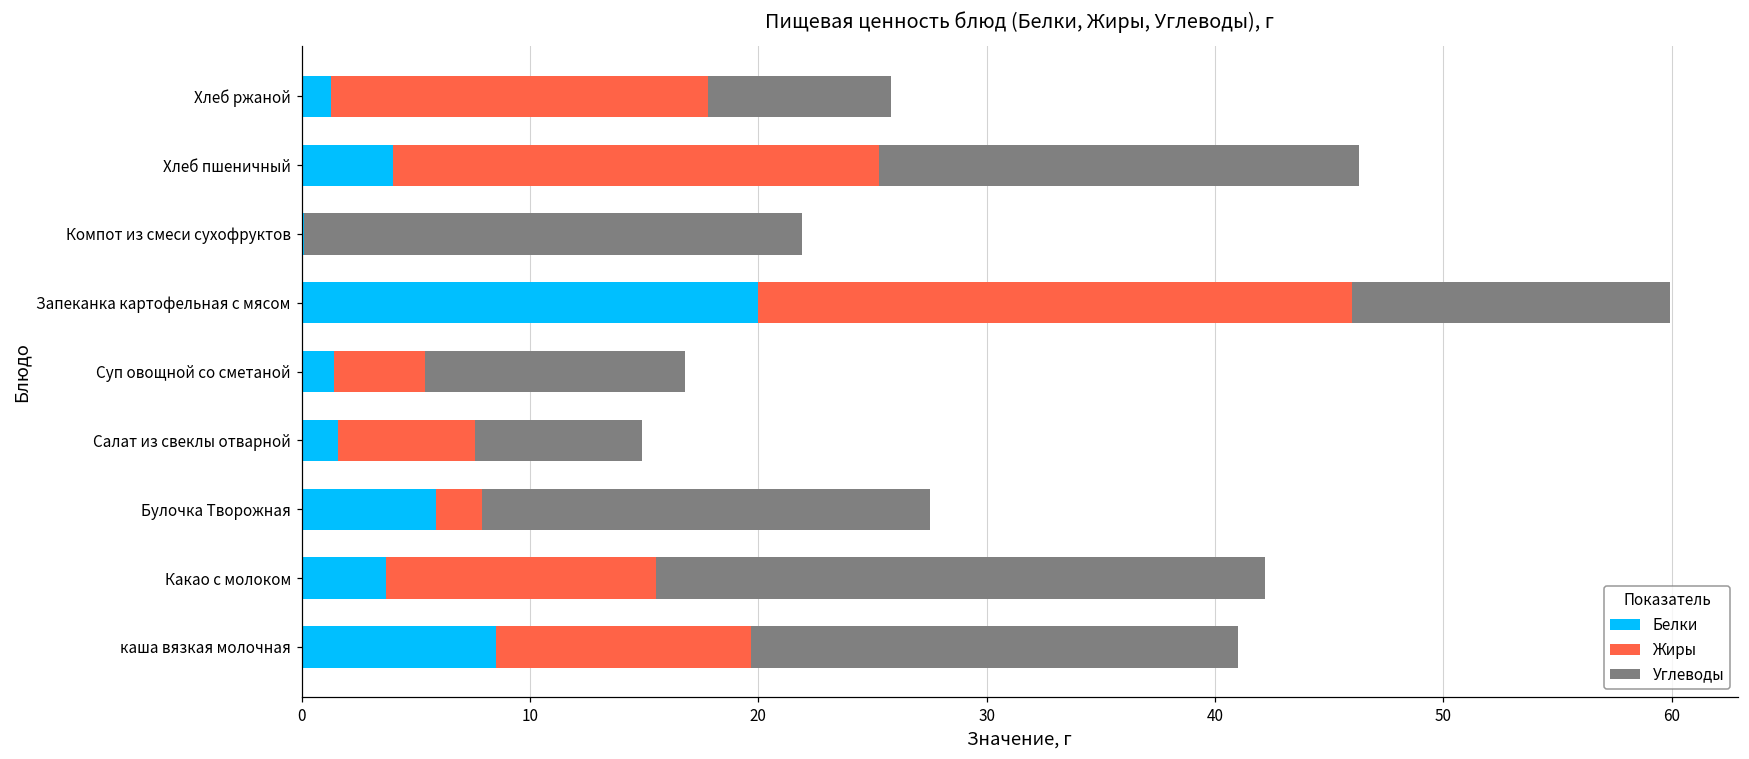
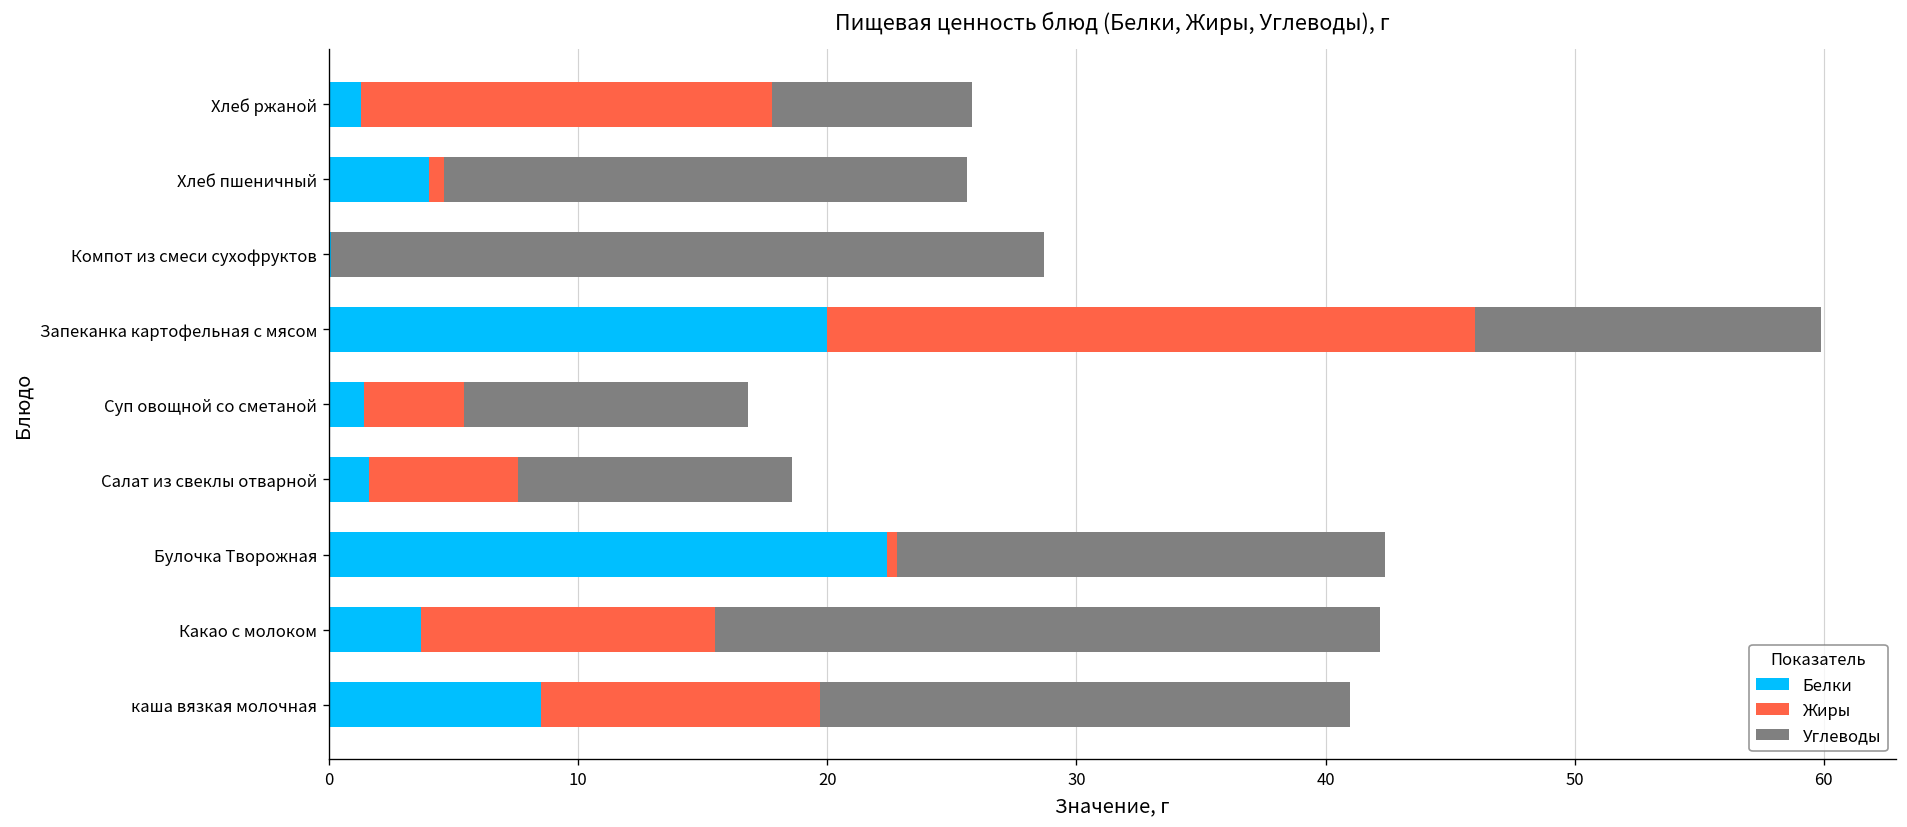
Жиры, Хлеб пшеничный: 21.3 -> 0.6
Углеводы, Компот из смеси сухофруктов: 21.8 -> 28.6
Углеводы, Салат из свеклы отварной: 7.3 -> 11.0
Белки, Булочка Творожная: 5.9 -> 22.4
Жиры, Булочка Творожная: 2.0 -> 0.4
